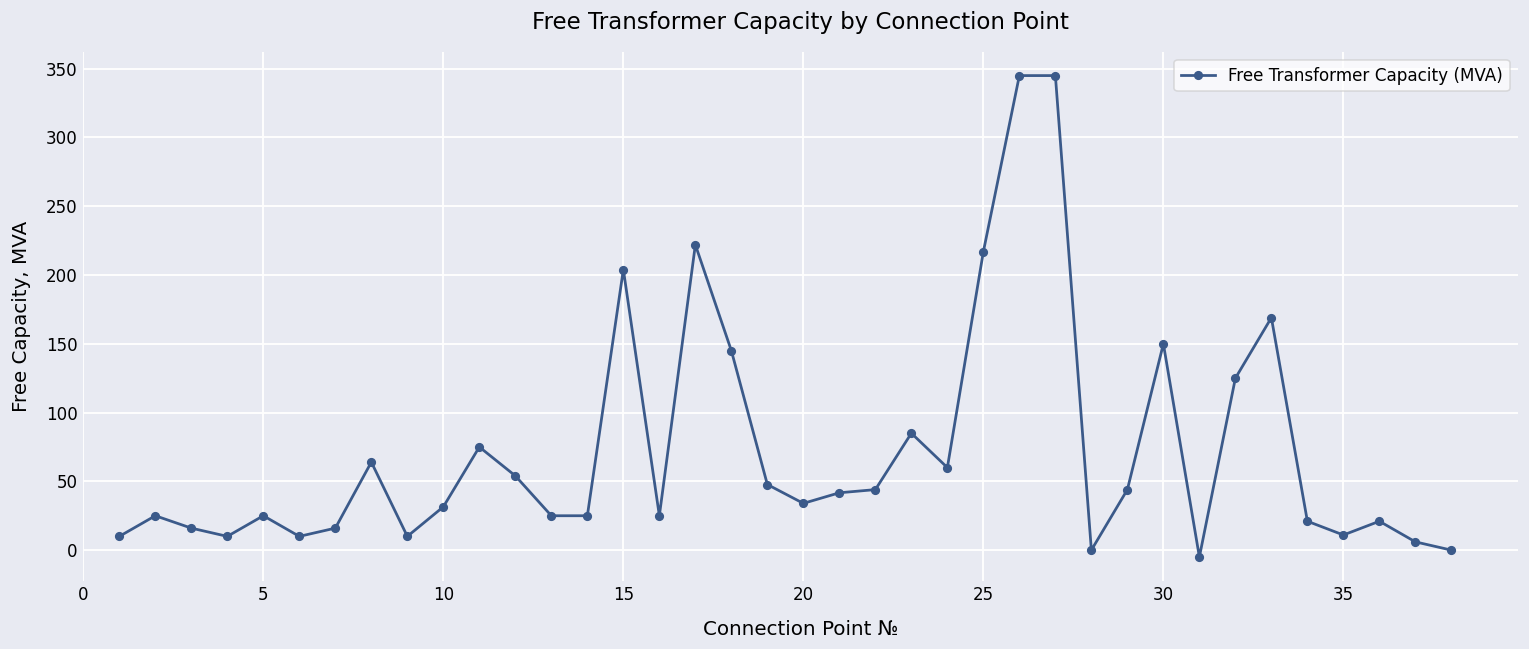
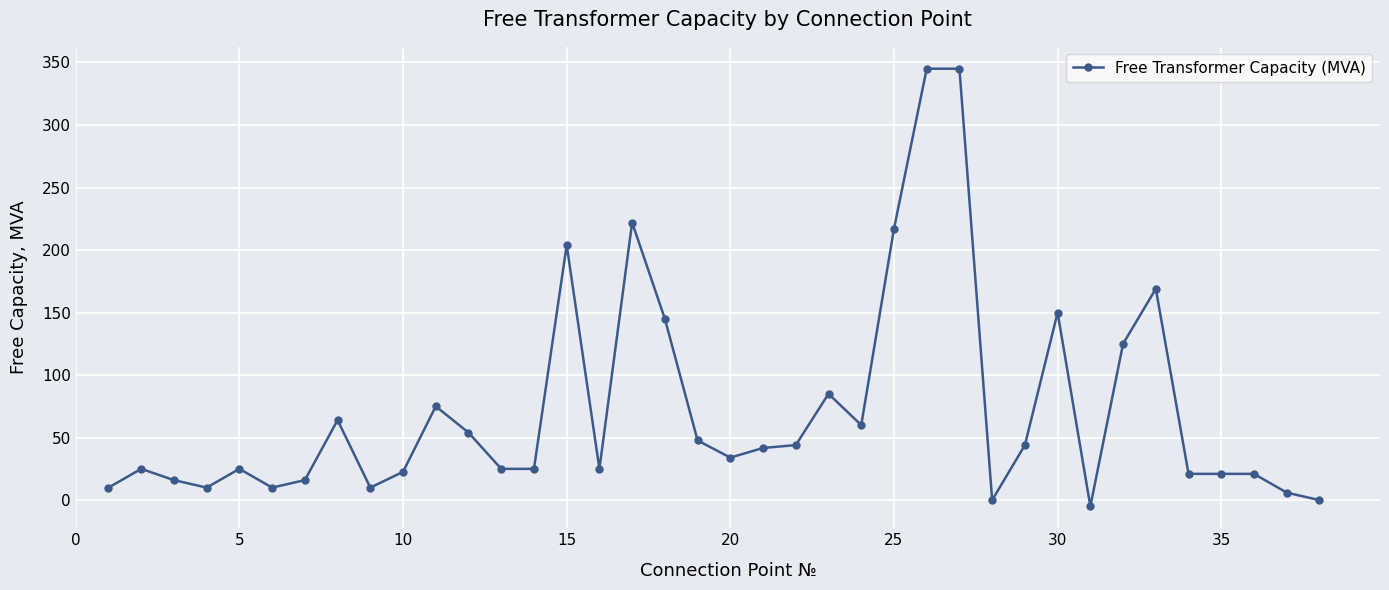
10: 32 -> 23
35: 11 -> 21
